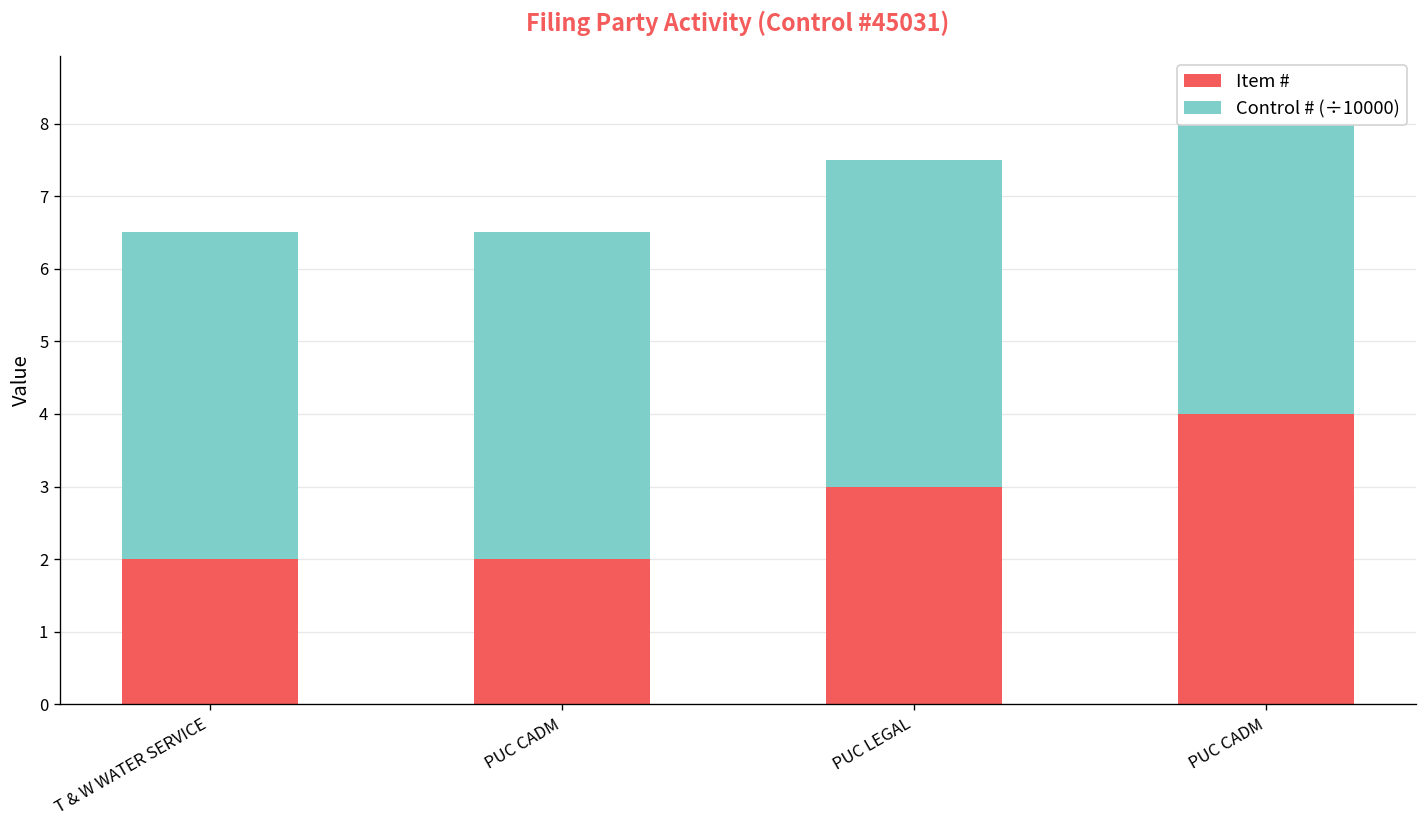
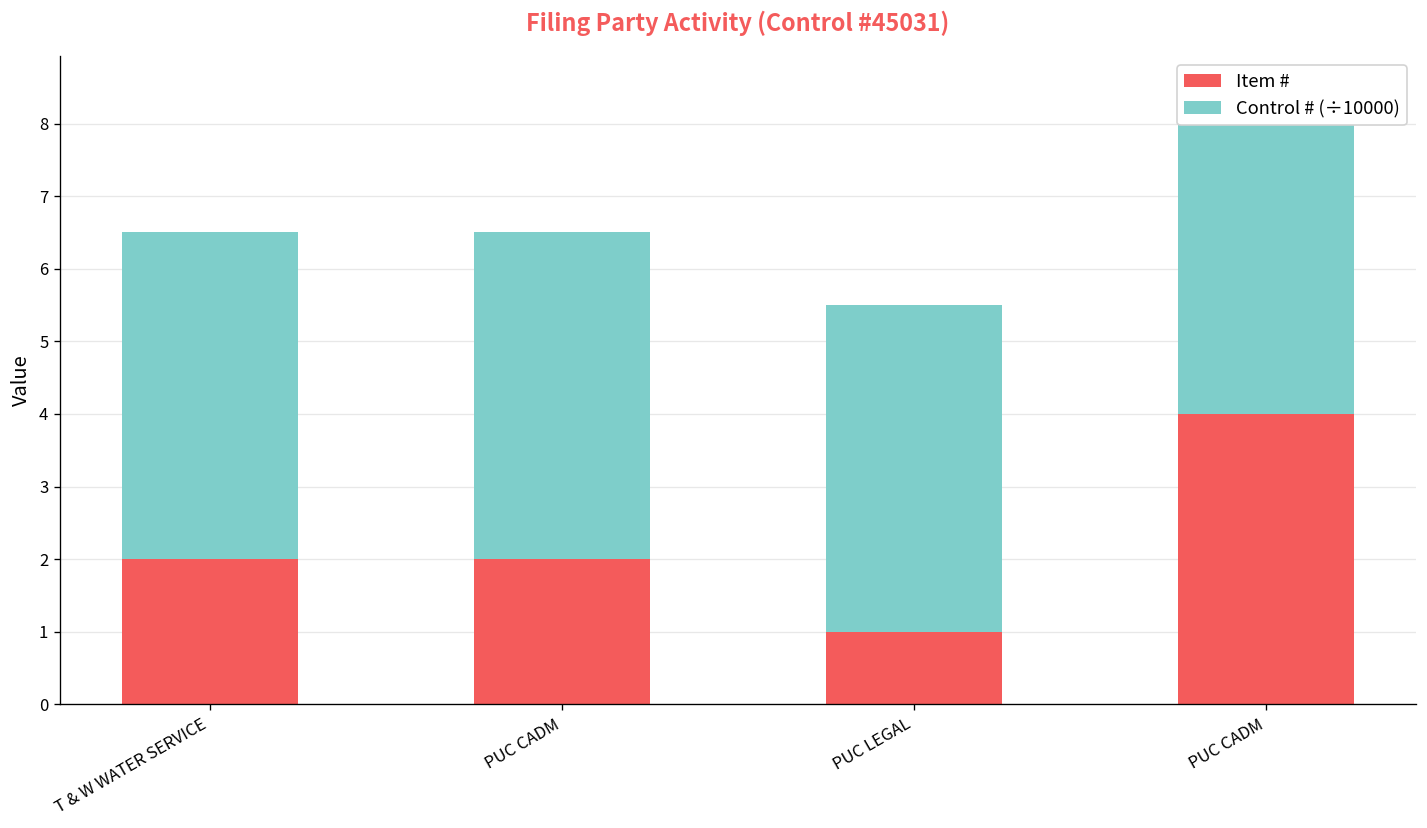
Item #, PUC LEGAL: 3 -> 1
